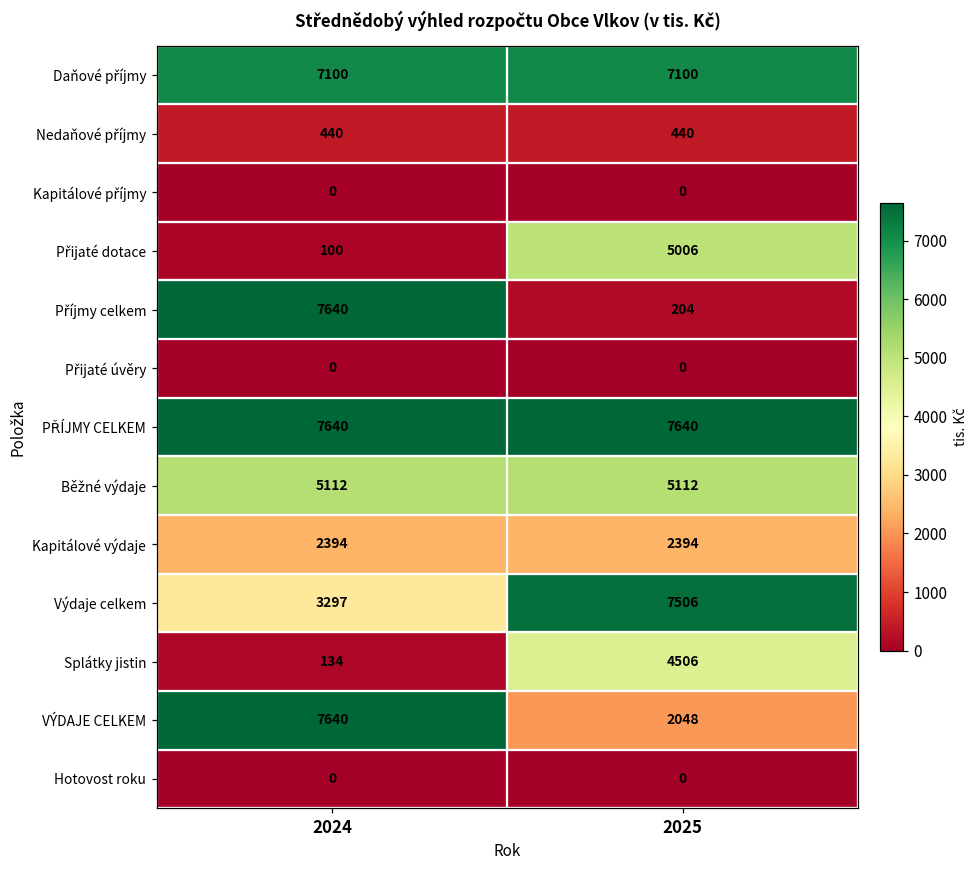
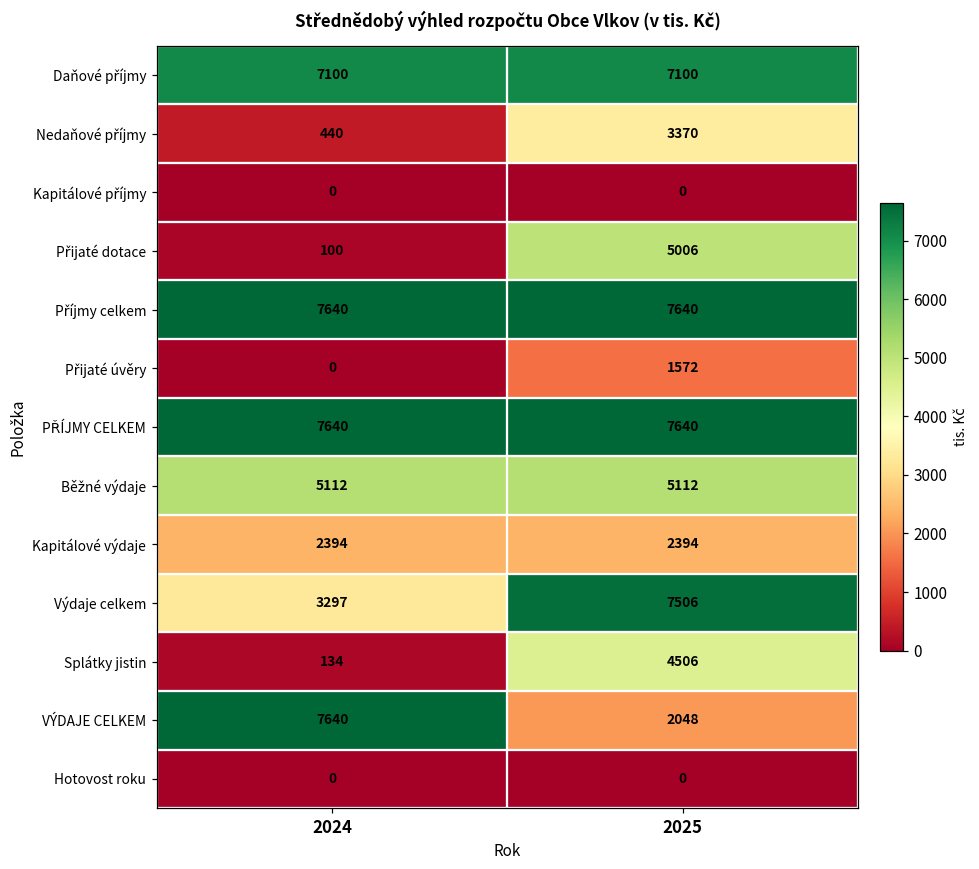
Nedaňové příjmy, 2025: 440 -> 3370
Příjmy celkem, 2025: 204 -> 7640
Přijaté úvěry, 2025: 0 -> 1572
